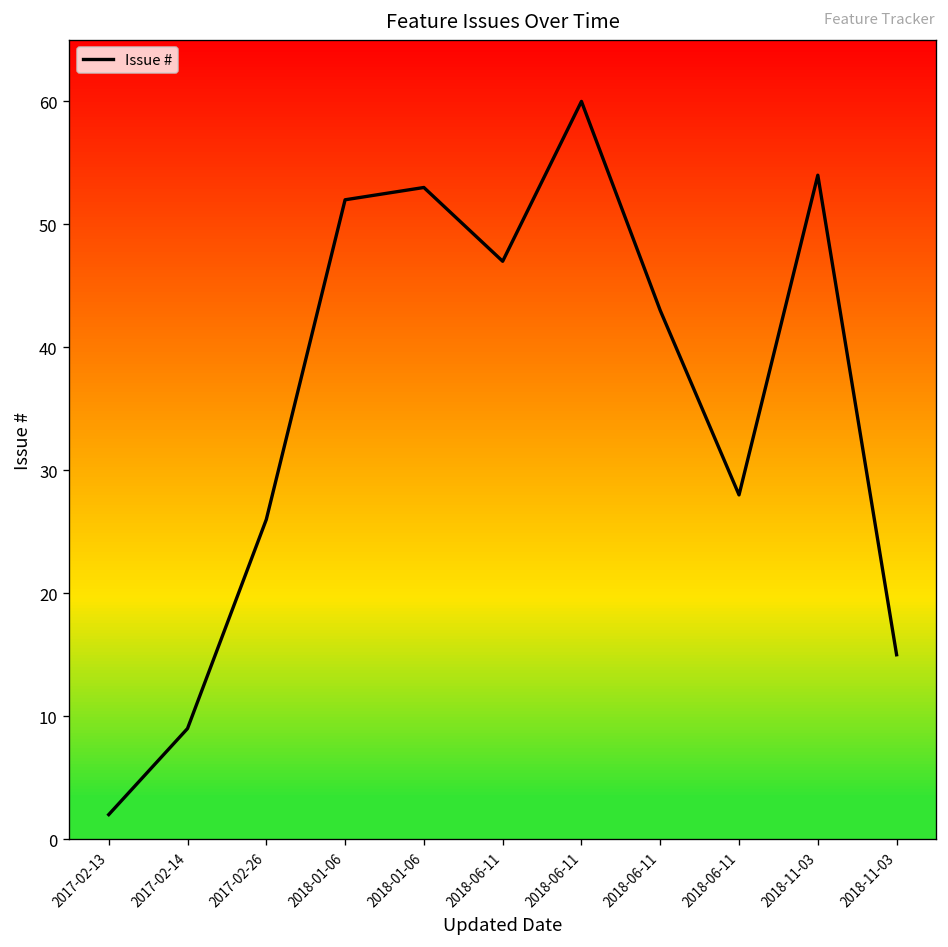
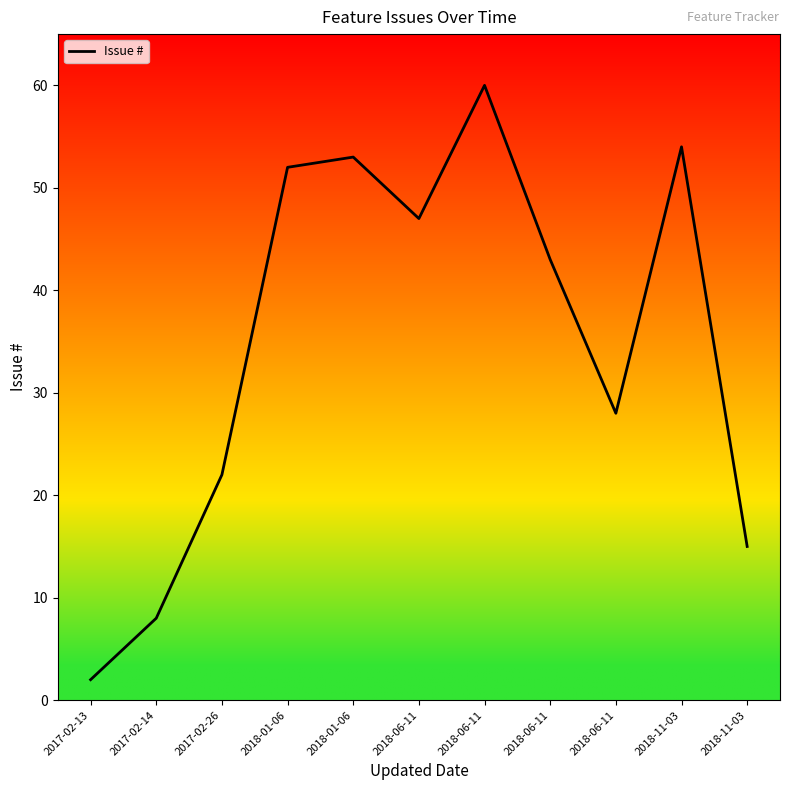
2017-02-14: 9 -> 8
2017-02-26: 26 -> 22
